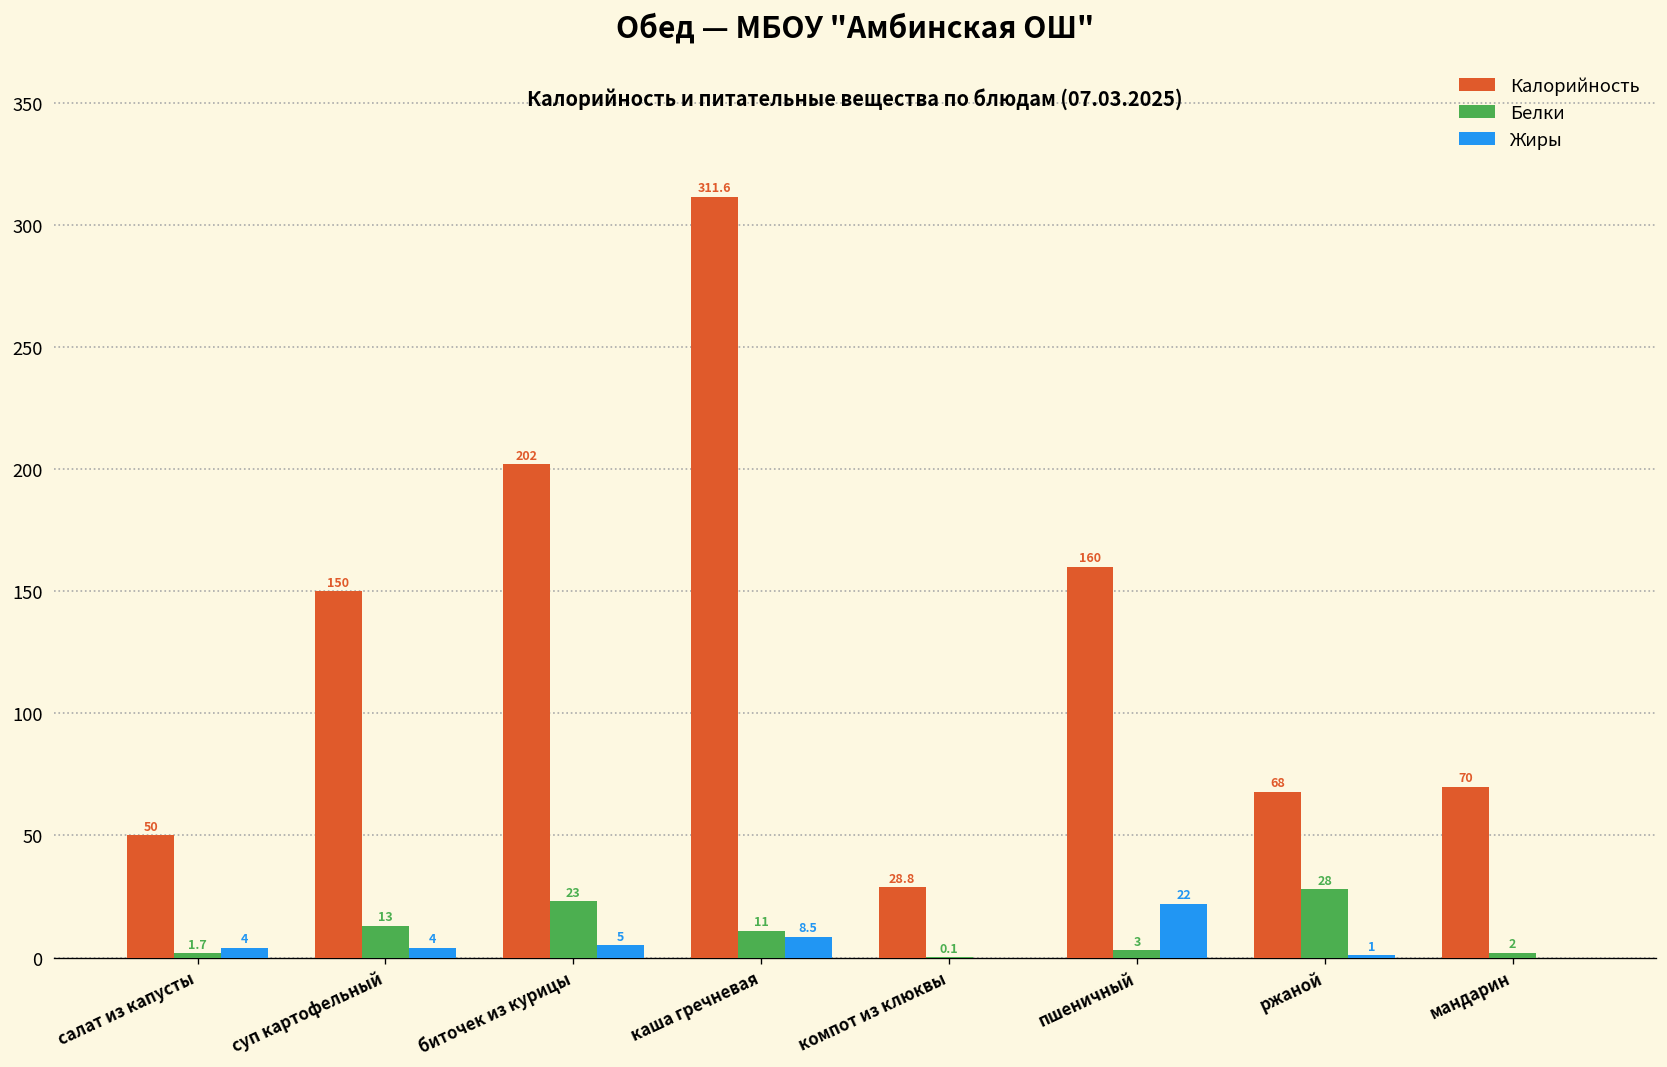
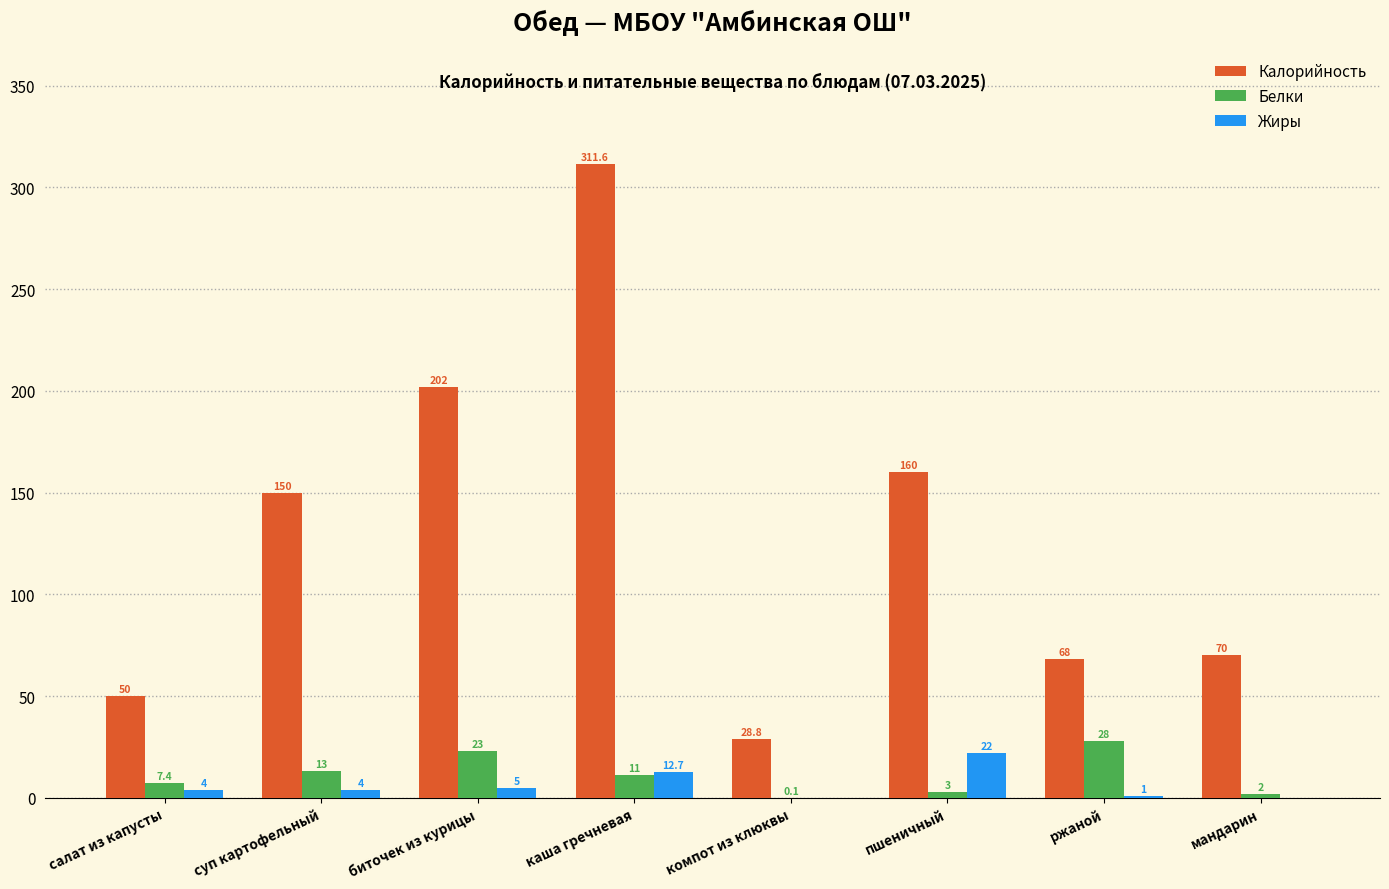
Белки, салат из капусты: 1.7 -> 7.4
Жиры, каша гречневая: 8.5 -> 12.7
